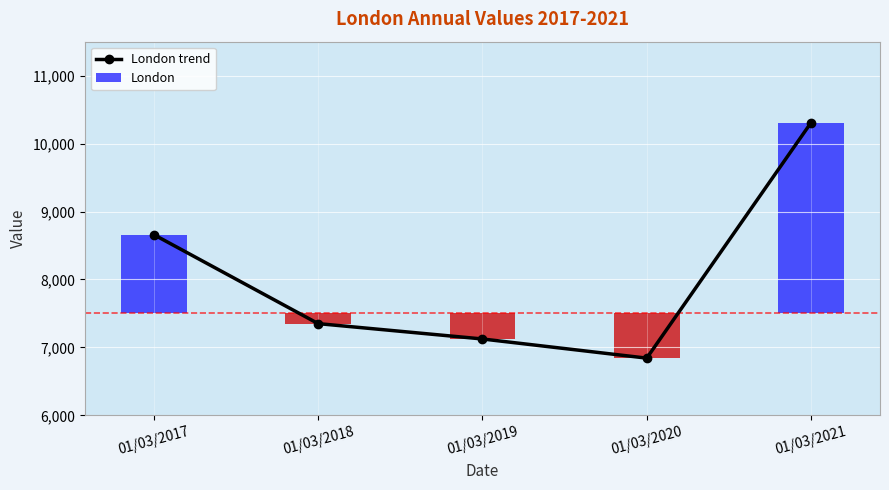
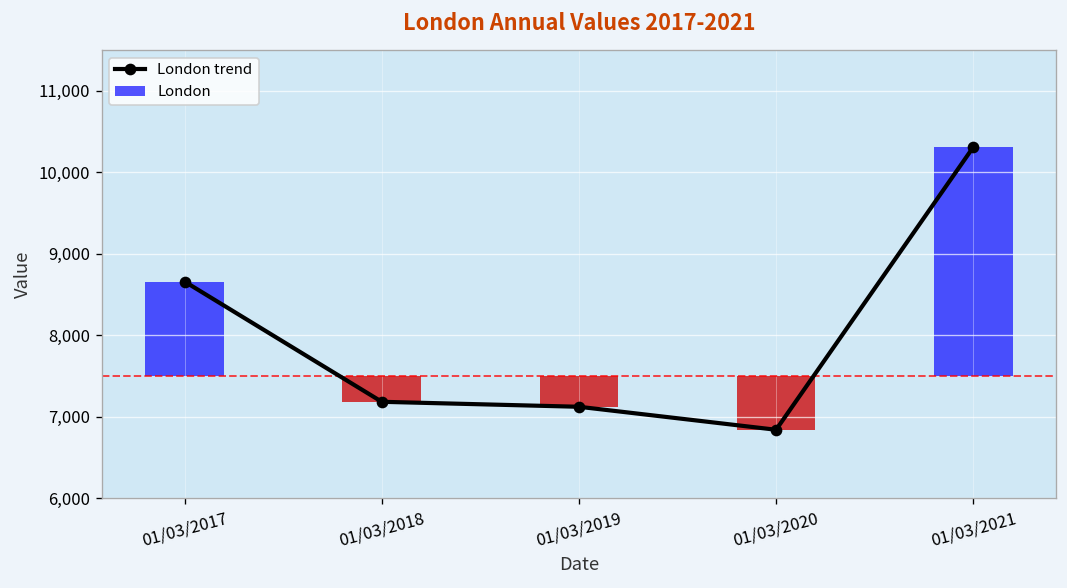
01/03/2018: 7,400 -> 7,200
